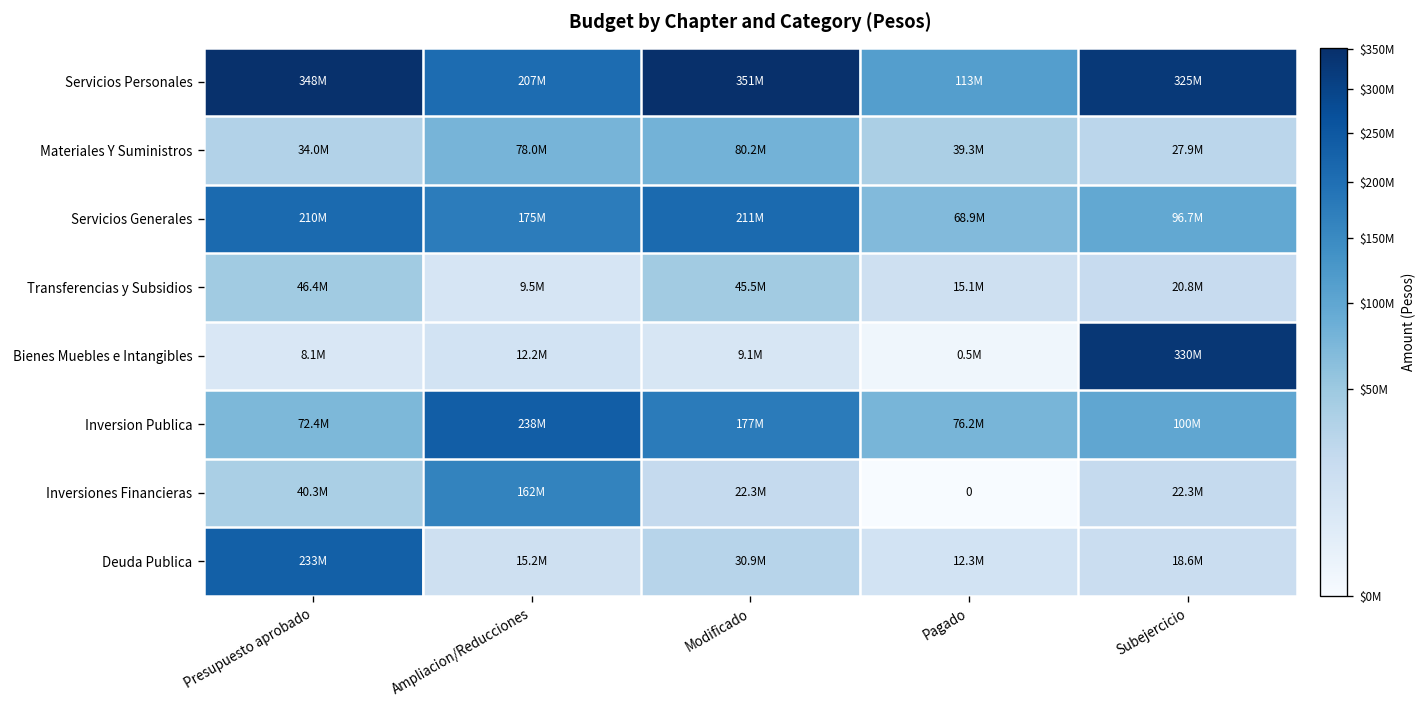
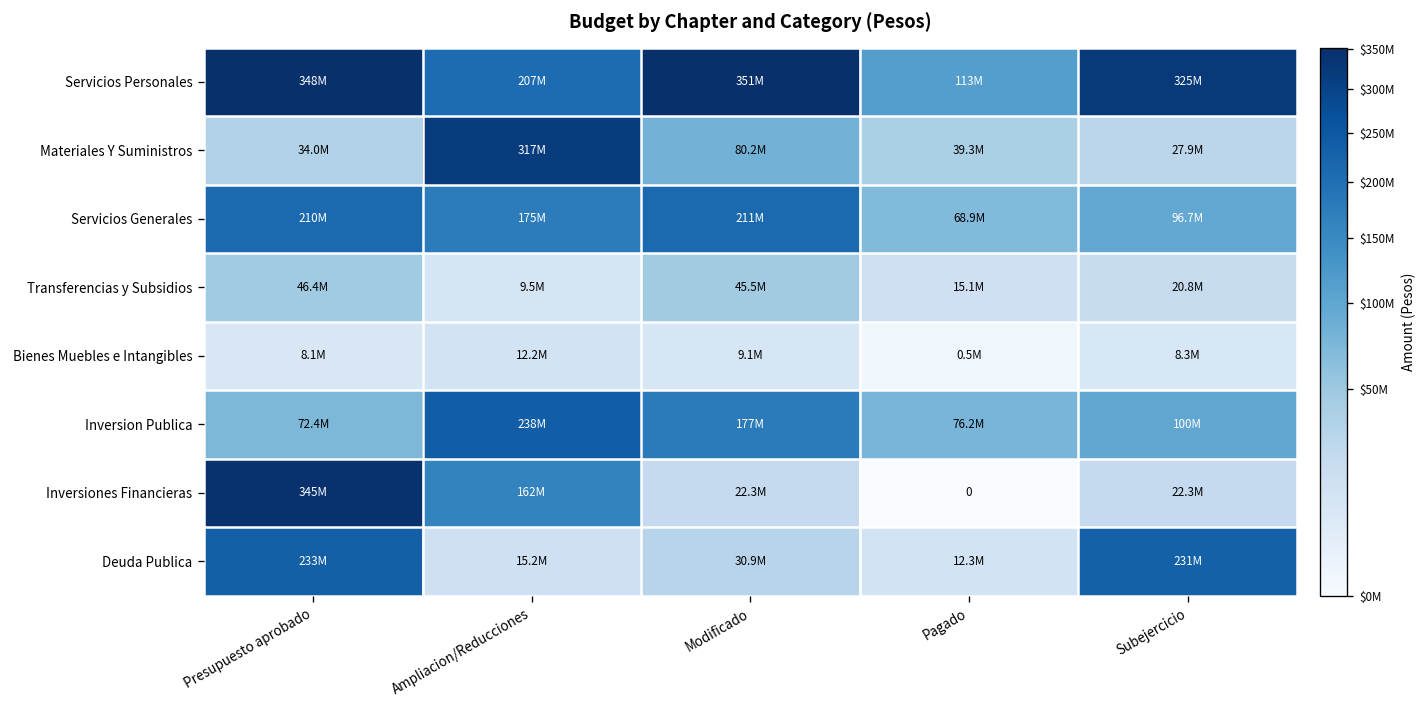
Materiales Y Suministros, Ampliacion/Reducciones: 78.0M -> 317M
Bienes Muebles e Intangibles, Subejercicio: 330M -> 8.3M
Inversiones Financieras, Presupuesto aprobado: 40.3M -> 345M
Deuda Publica, Subejercicio: 18.6M -> 231M
